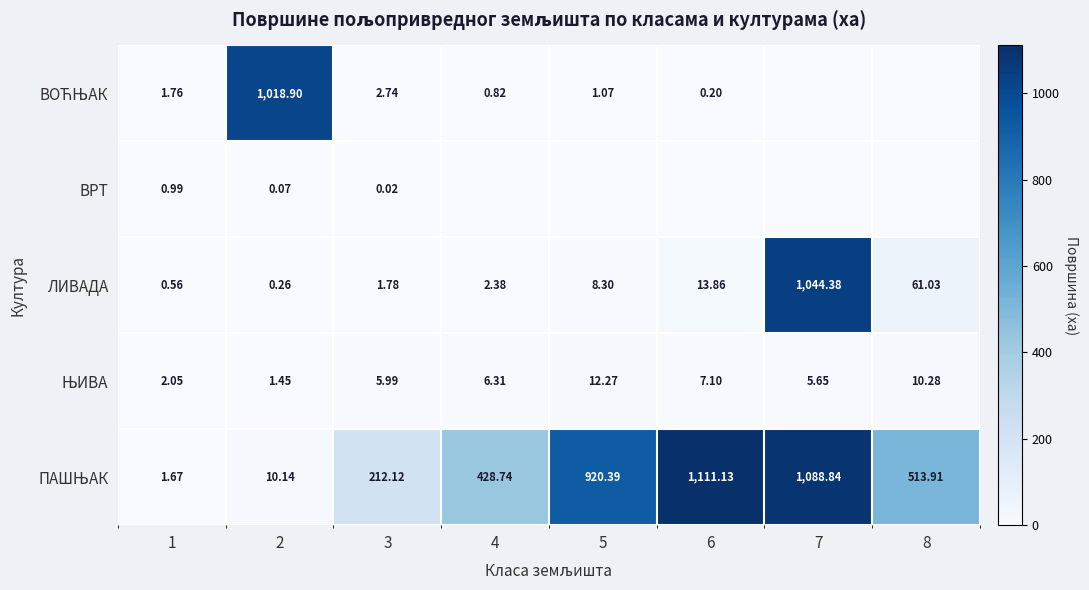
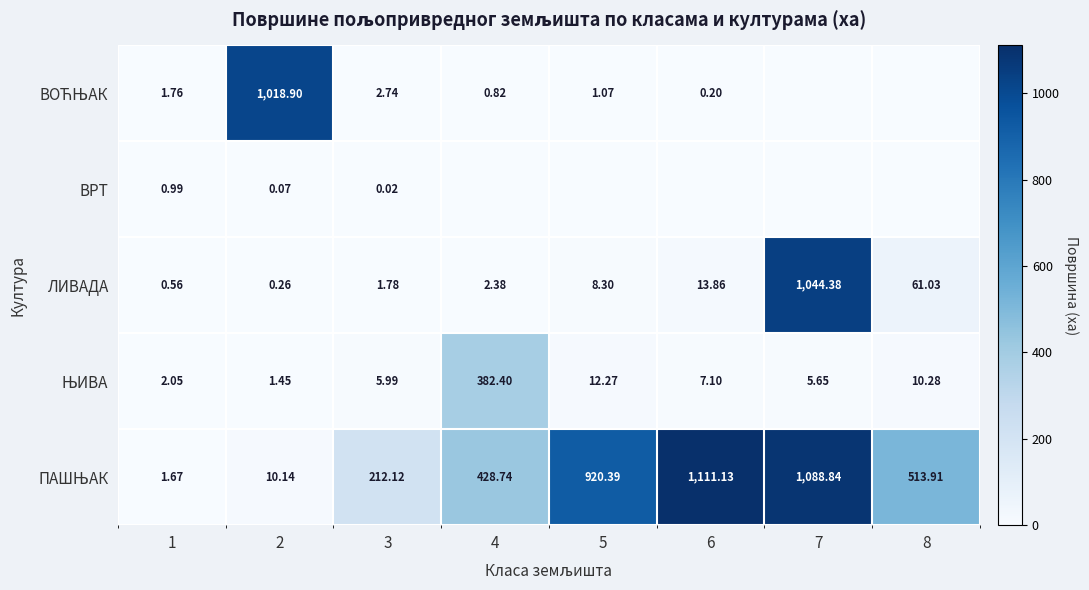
ЊИВА, 4: 6.31 -> 382.40
